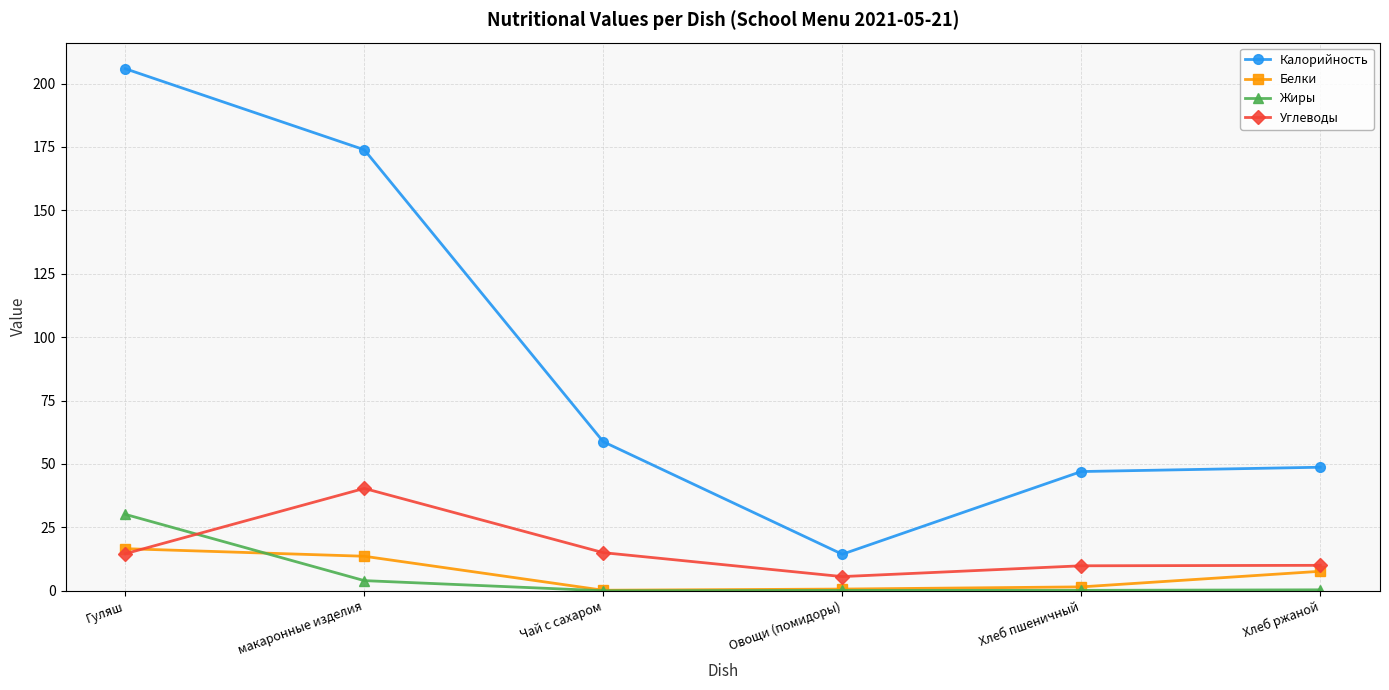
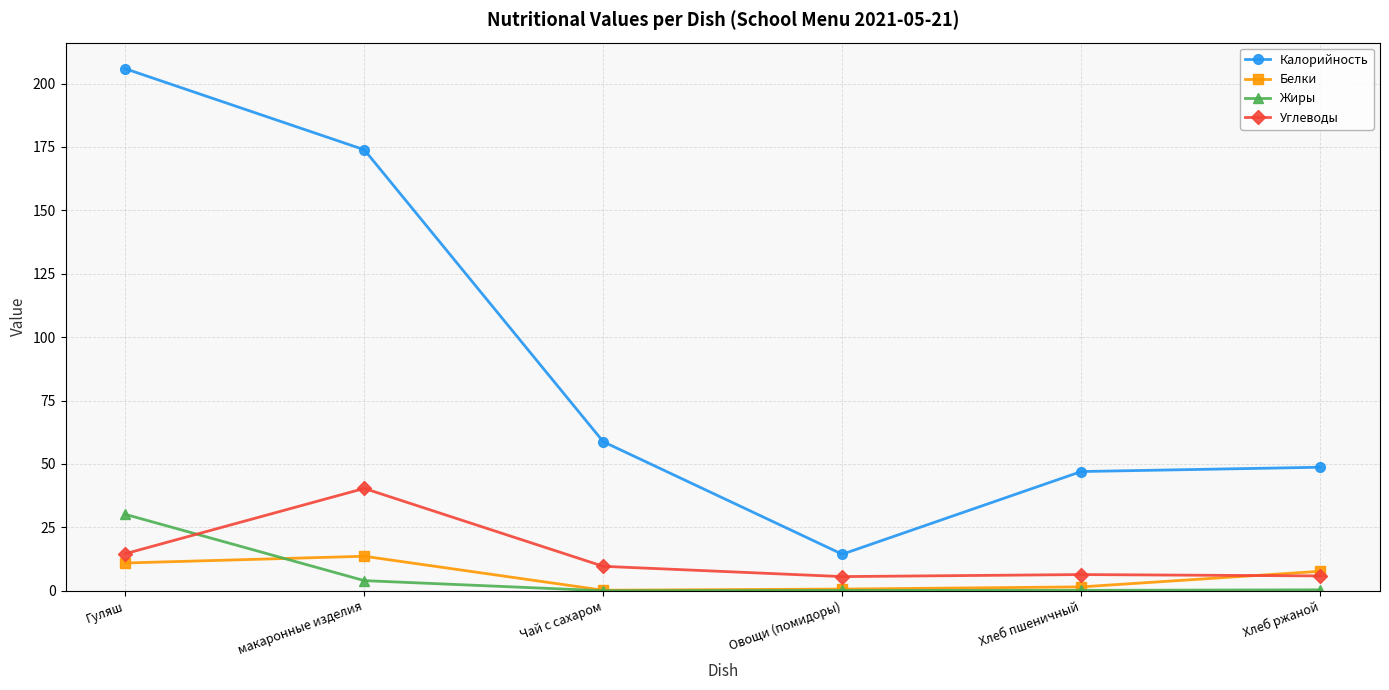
Белки, Гуляш: 17 -> 11
Углеводы, Чай с сахаром: 15 -> 10
Углеводы, Хлеб пшеничный: 10 -> 6
Углеводы, Хлеб ржаной: 10 -> 6
